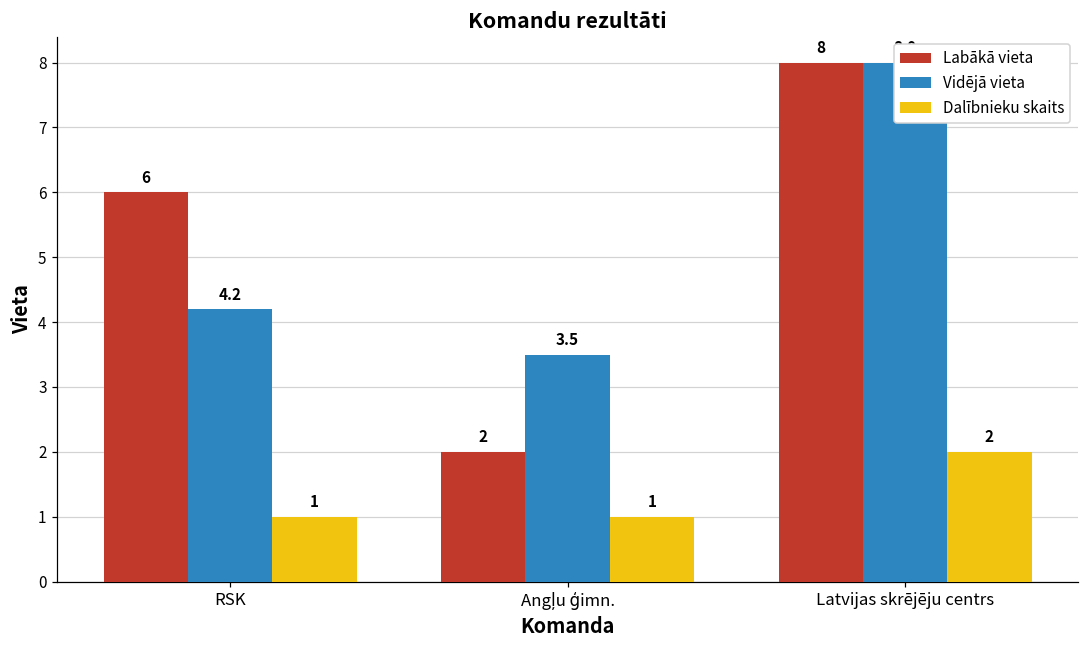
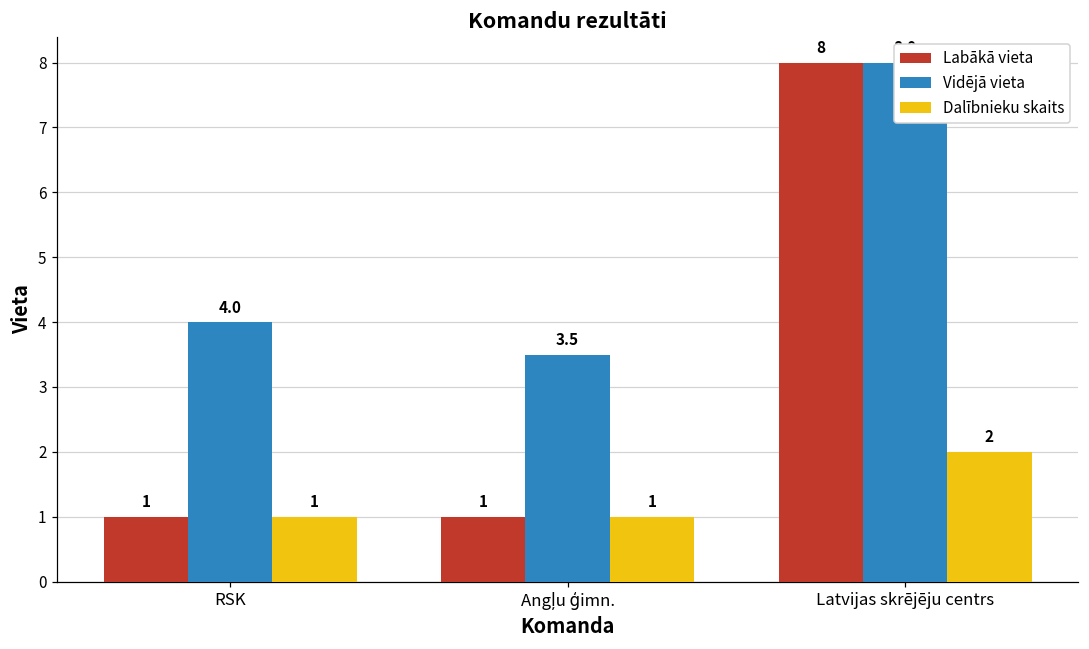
Labākā vieta, RSK: 6 -> 1
Vidējā vieta, RSK: 4.2 -> 4.0
Labākā vieta, Angļu ģimn.: 2 -> 1
